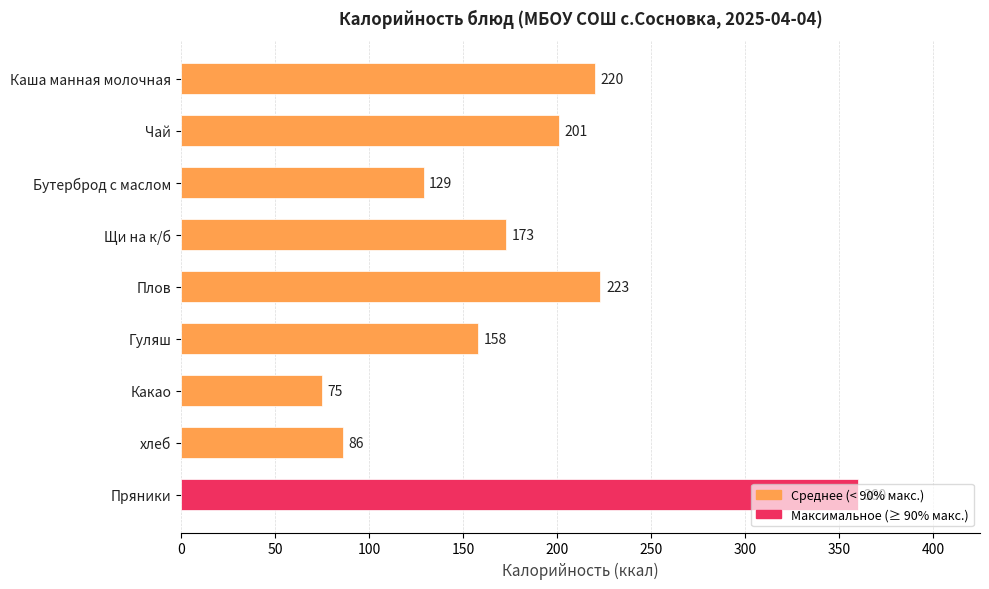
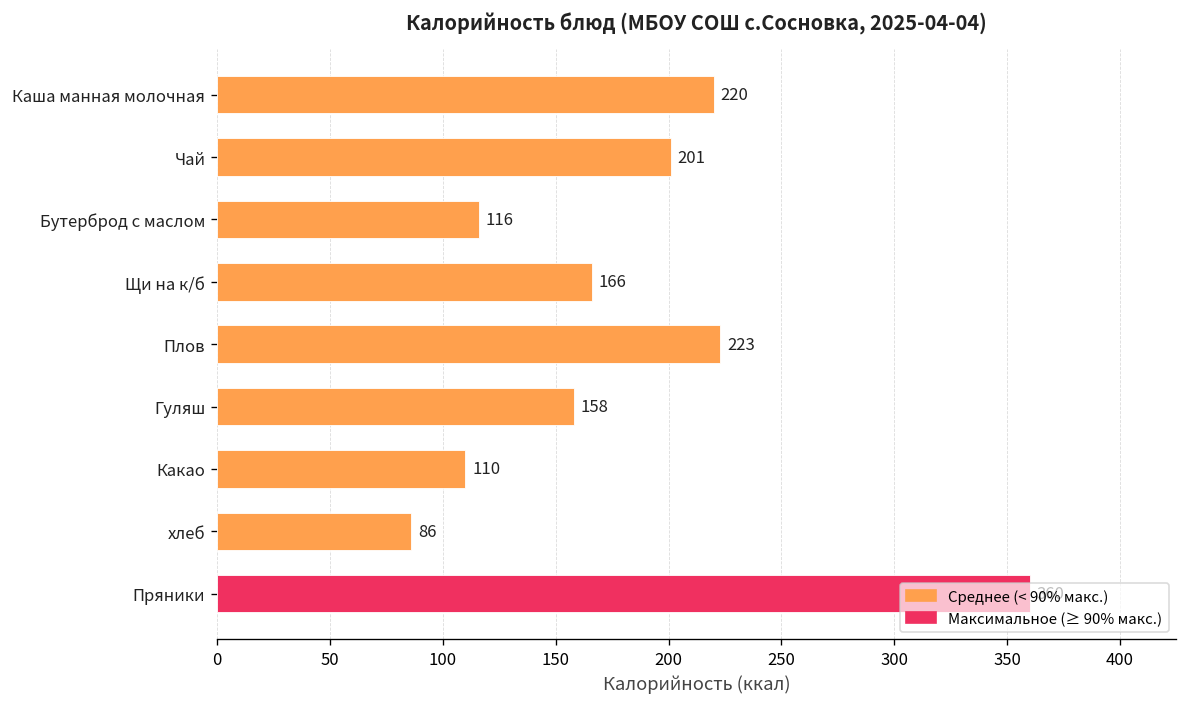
Бутерброд с маслом: 129 -> 116
Щи на к/б: 173 -> 166
Какао: 75 -> 110
